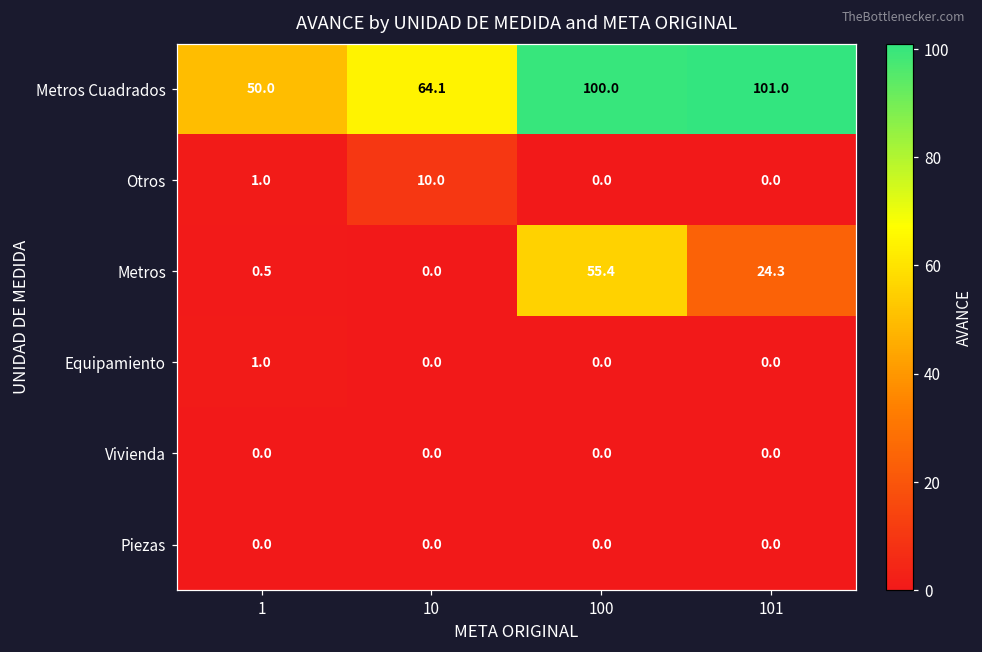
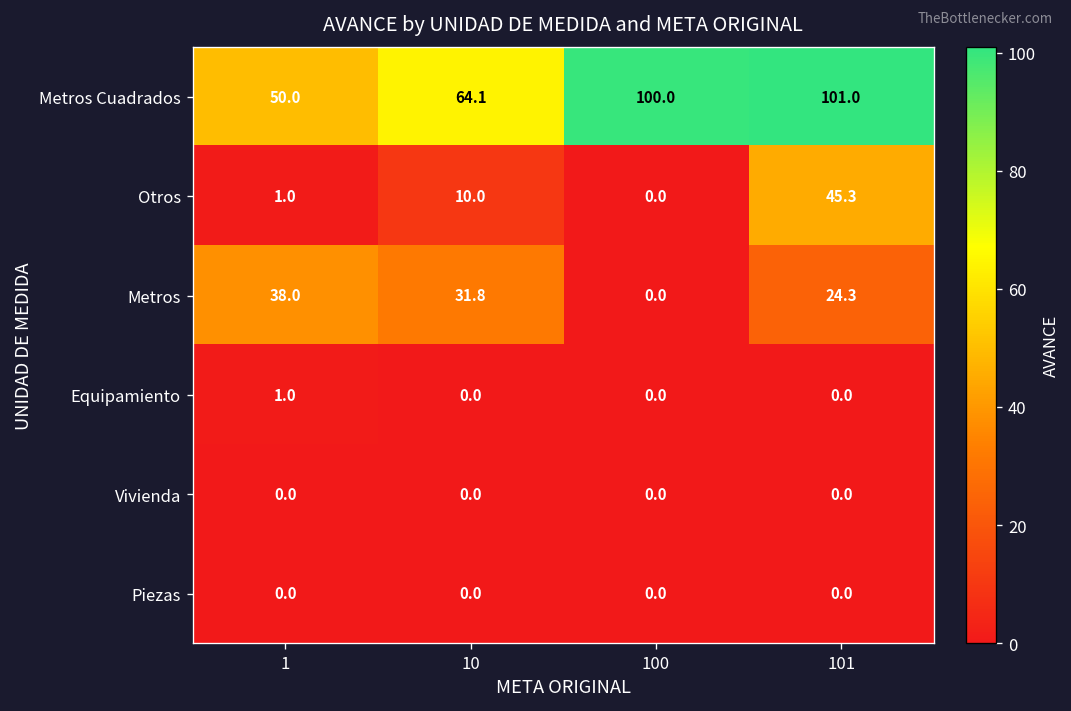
Otros, 101: 0.0 -> 45.3
Metros, 1: 0.5 -> 38.0
Metros, 10: 0.0 -> 31.8
Metros, 100: 55.4 -> 0.0
